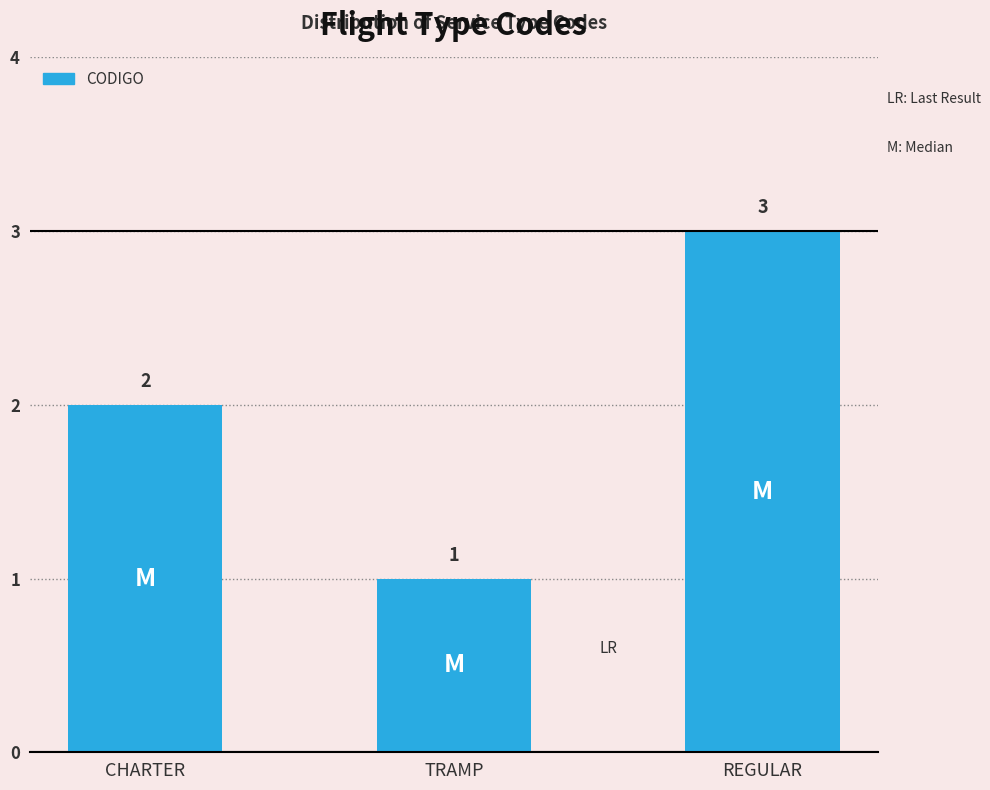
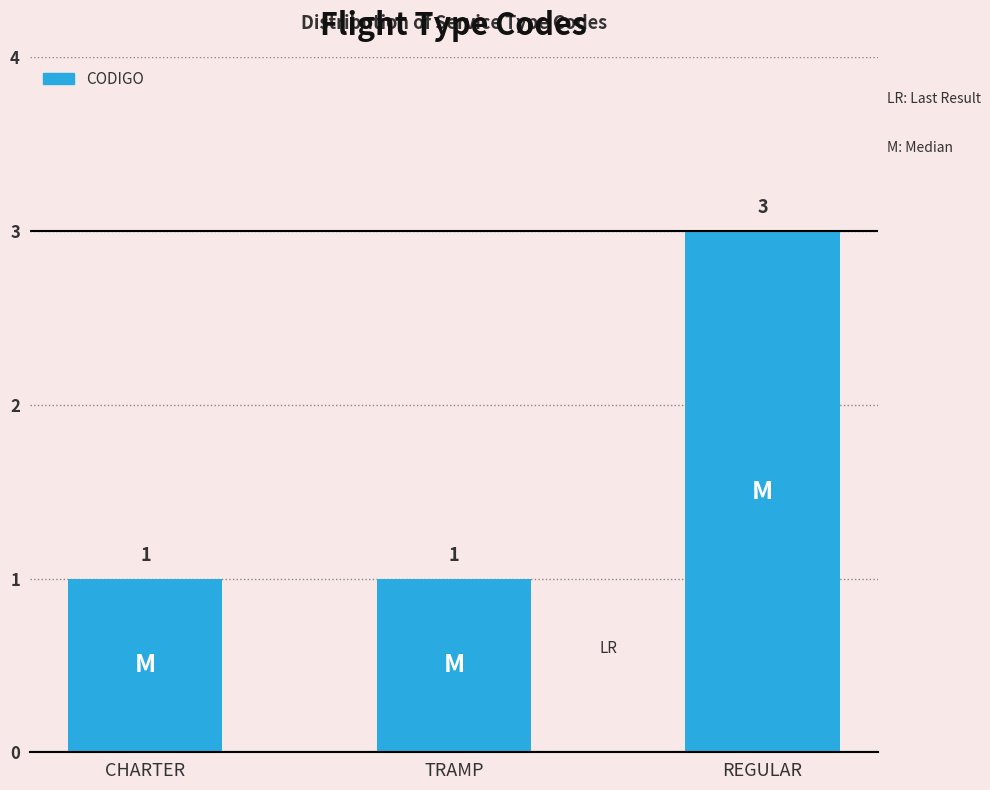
CHARTER: 2 -> 1
